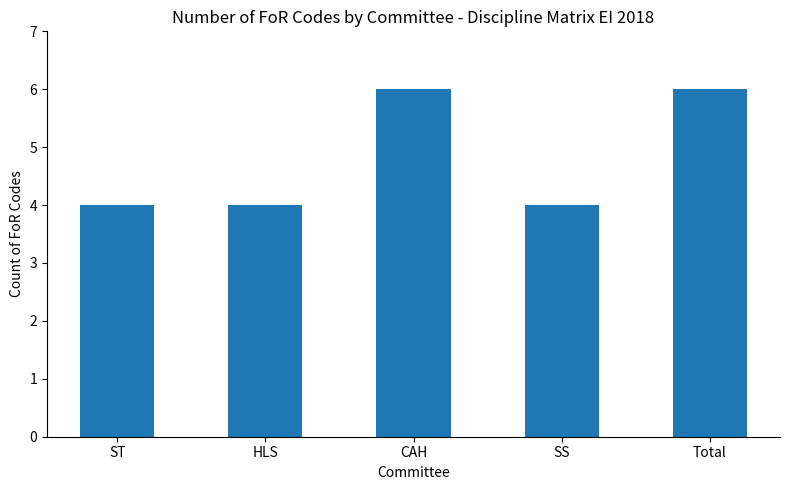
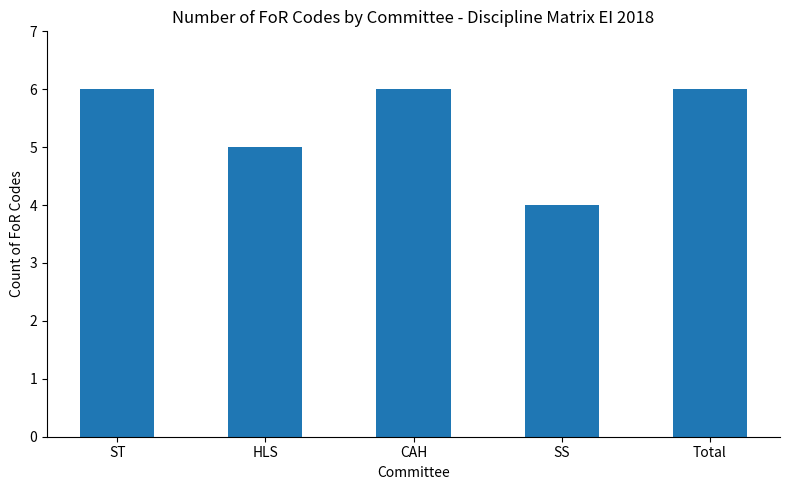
ST: 4 -> 6
HLS: 4 -> 5
